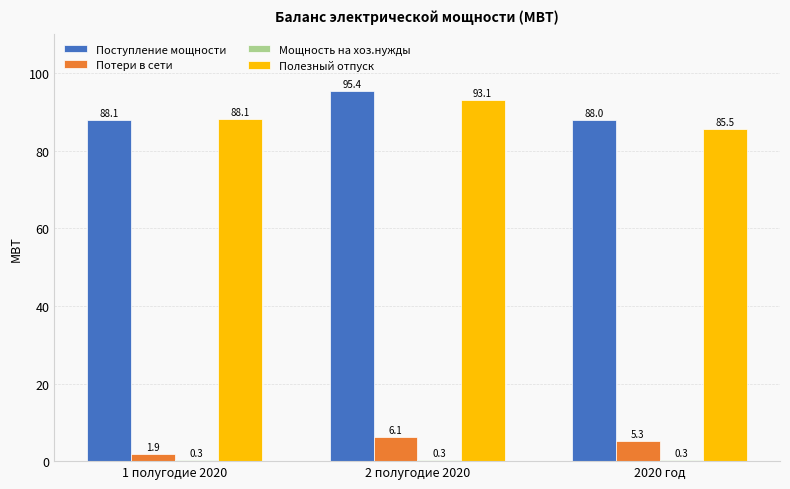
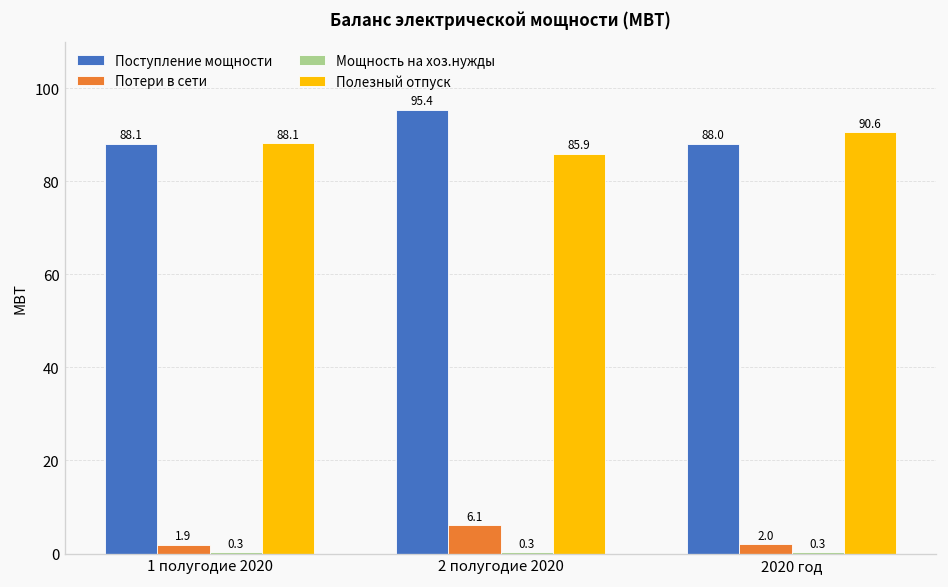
Полезный отпуск, 2 полугодие 2020: 93.1 -> 85.9
Потери в сети, 2020 год: 5.3 -> 2.0
Полезный отпуск, 2020 год: 85.5 -> 90.6
